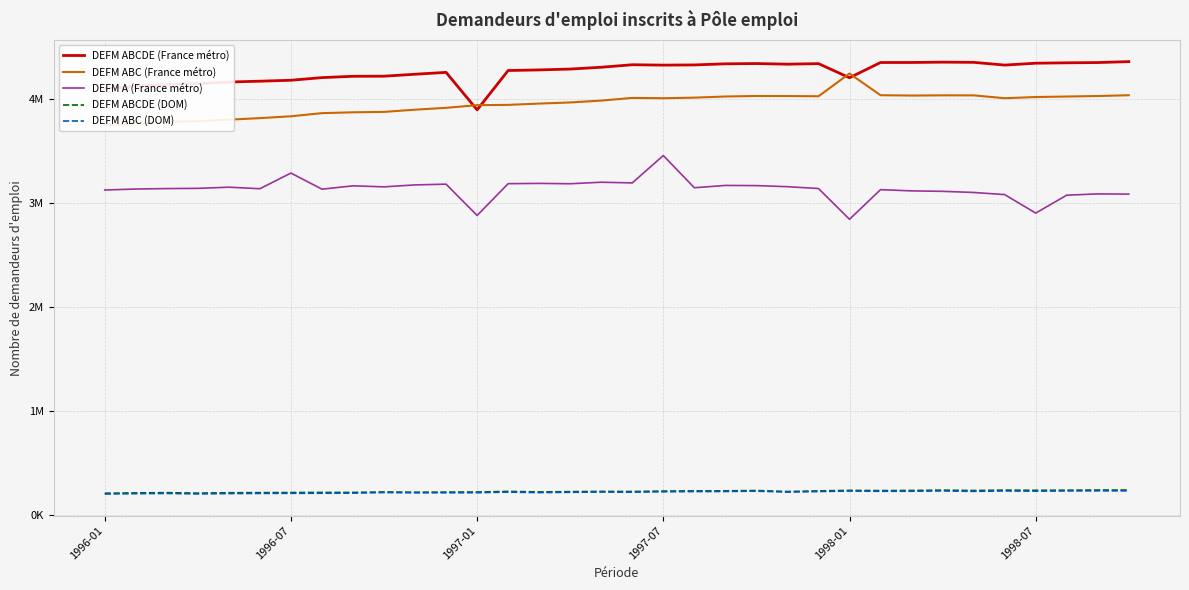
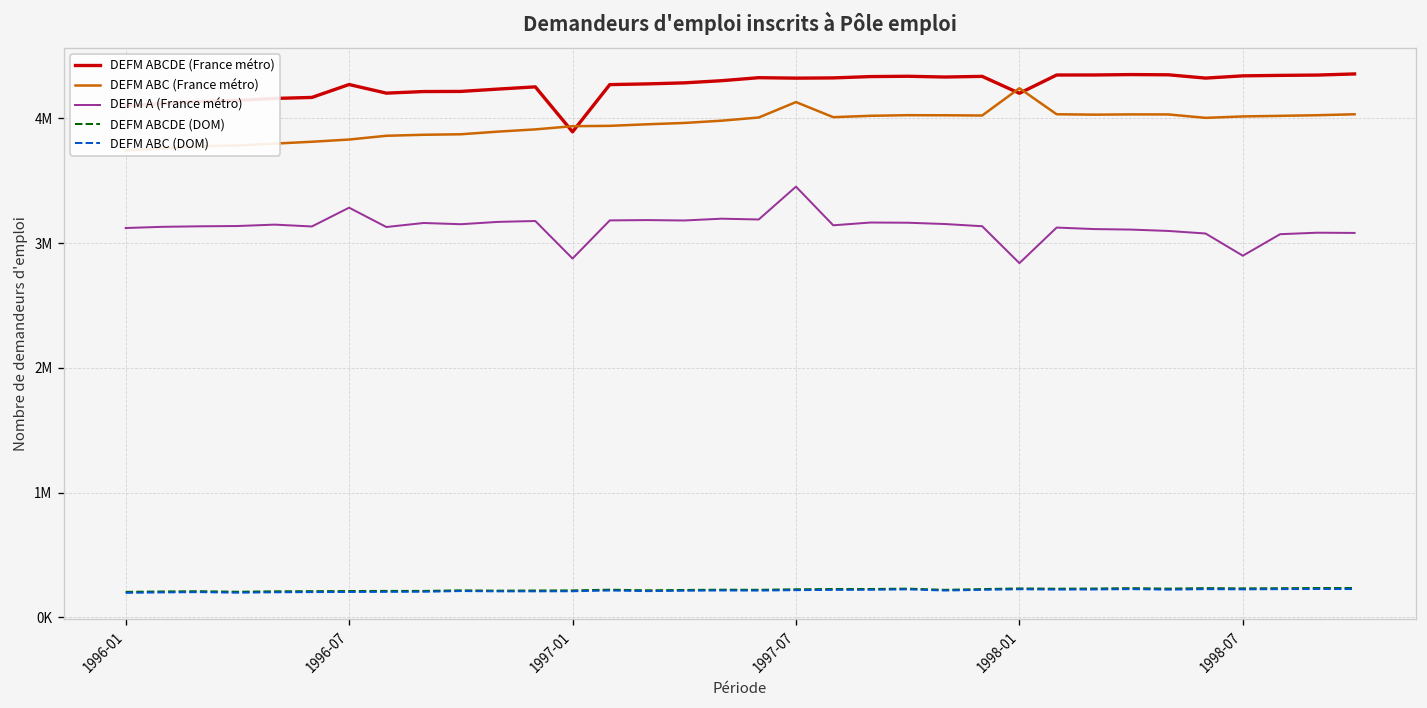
DEFM ABCDE (France métro), 1996-07: 4180000 -> 4270000
DEFM ABC (France métro), 1997-07: 4000000 -> 4130000
